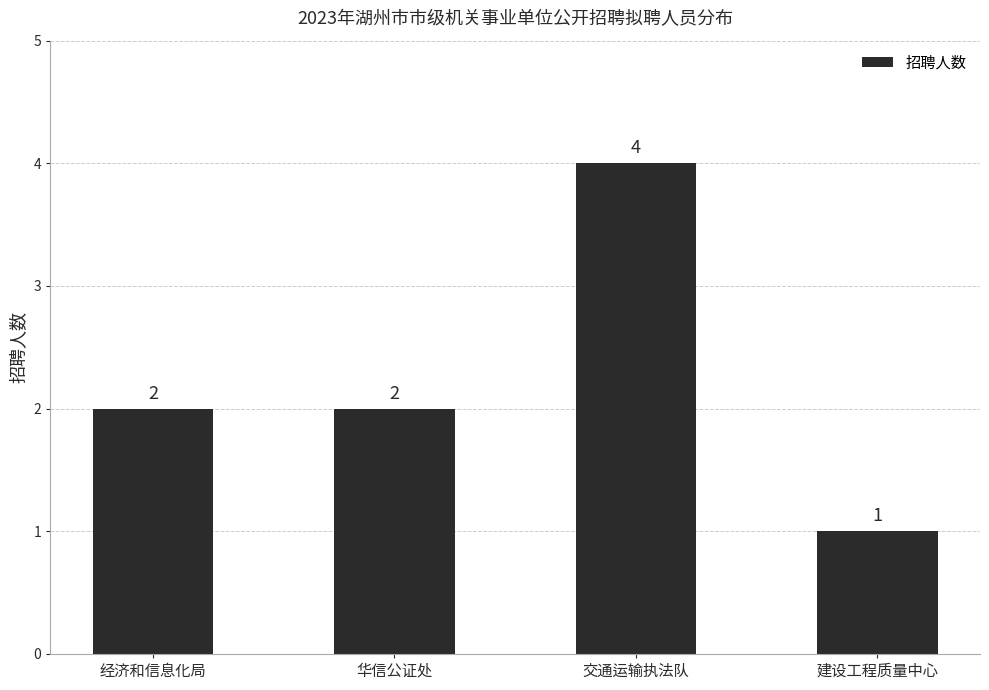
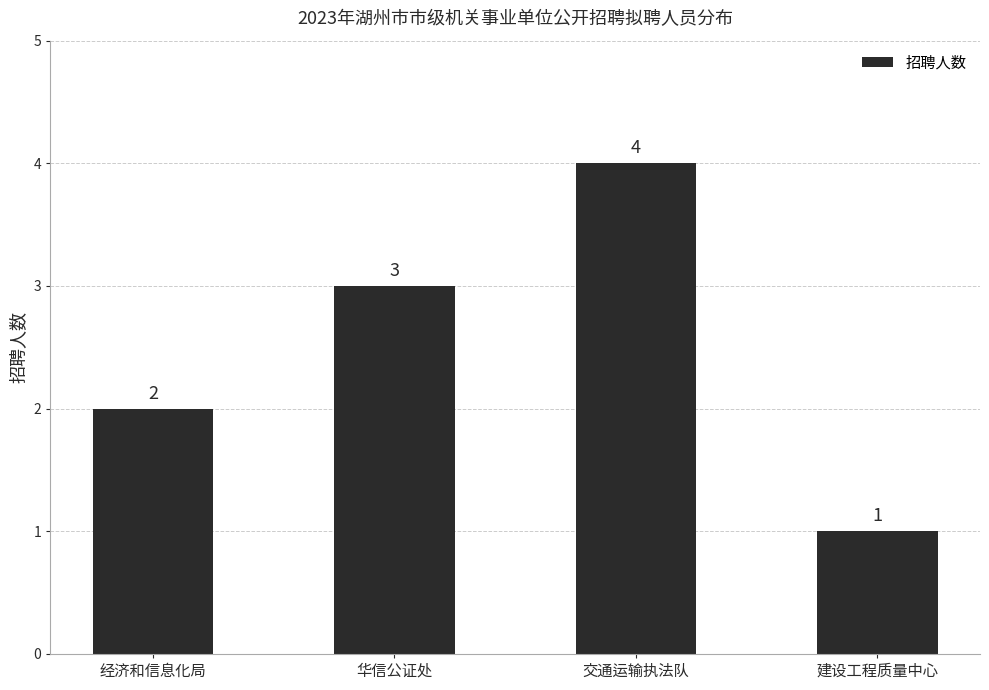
华信公证处: 2 -> 3
